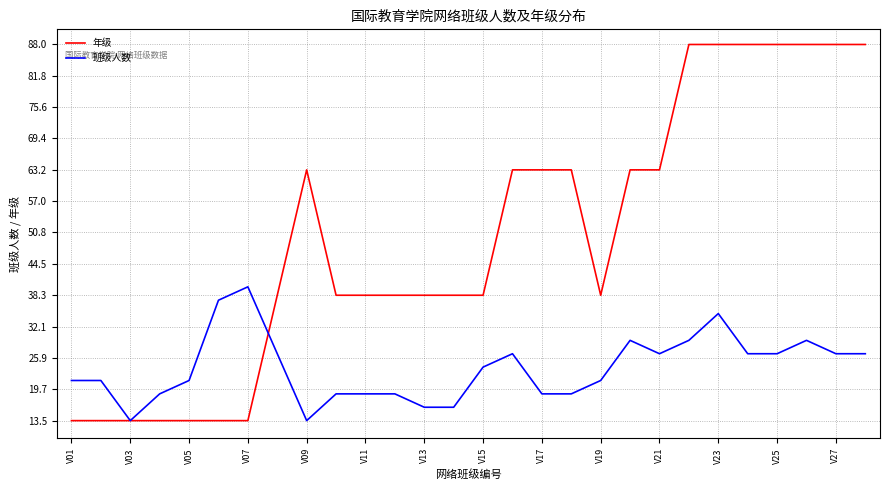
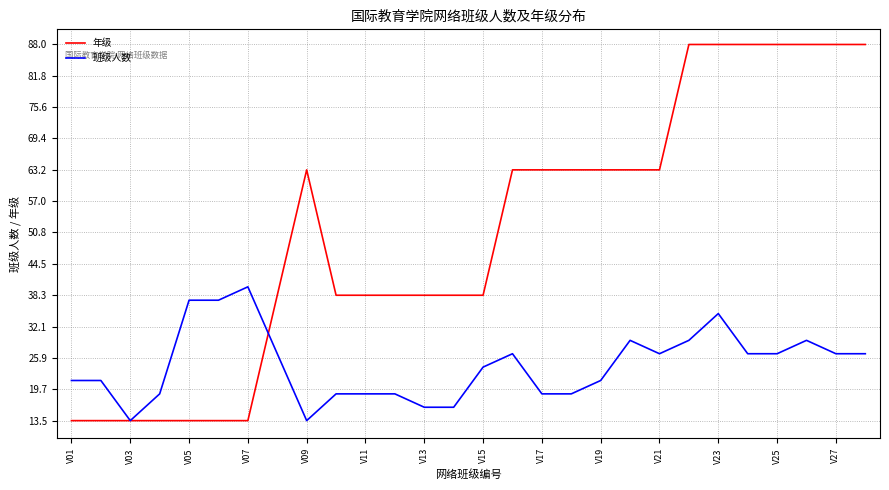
班级人数, V05: 21 -> 37
年级, V19: 38 -> 63
